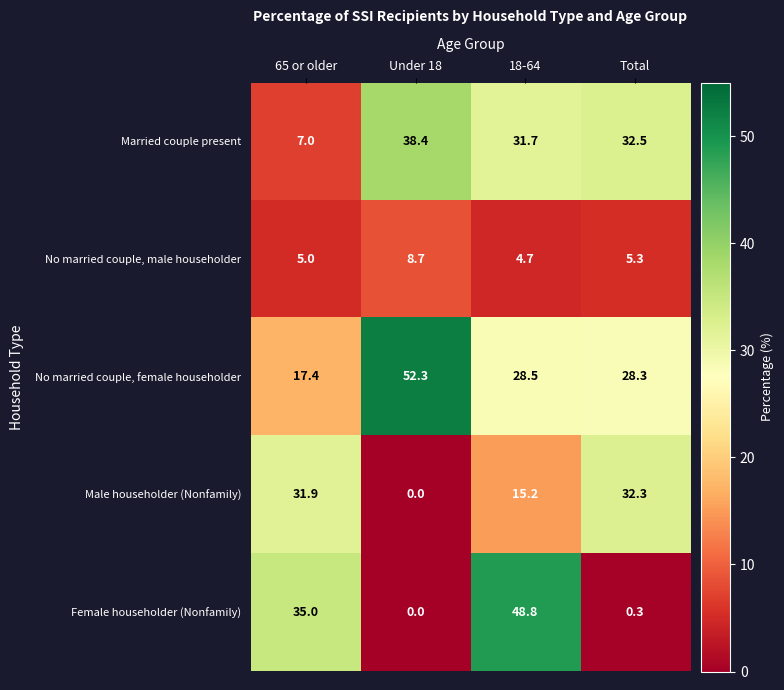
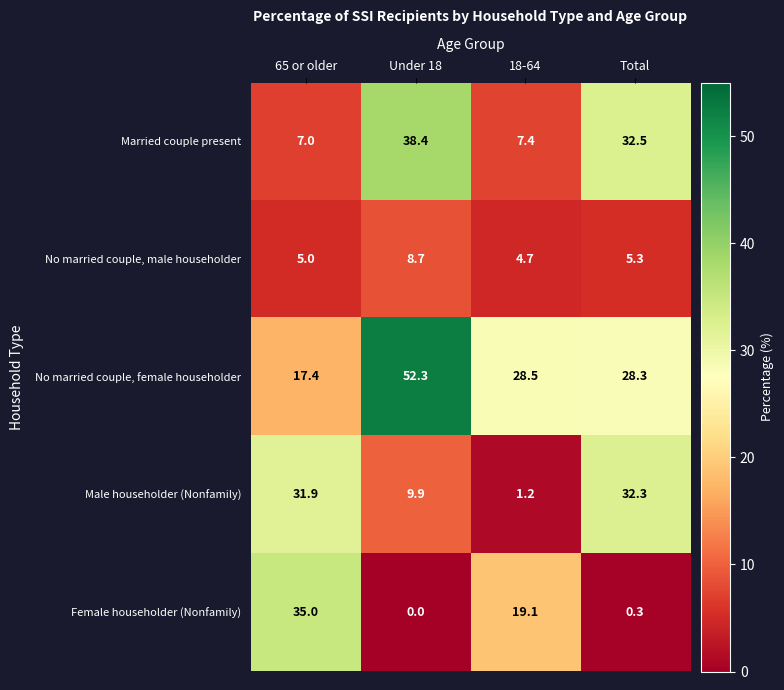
Married couple present, 18-64: 31.7 -> 7.4
Male householder (Nonfamily), Under 18: 0.0 -> 9.9
Male householder (Nonfamily), 18-64: 15.2 -> 1.2
Female householder (Nonfamily), 18-64: 48.8 -> 19.1
